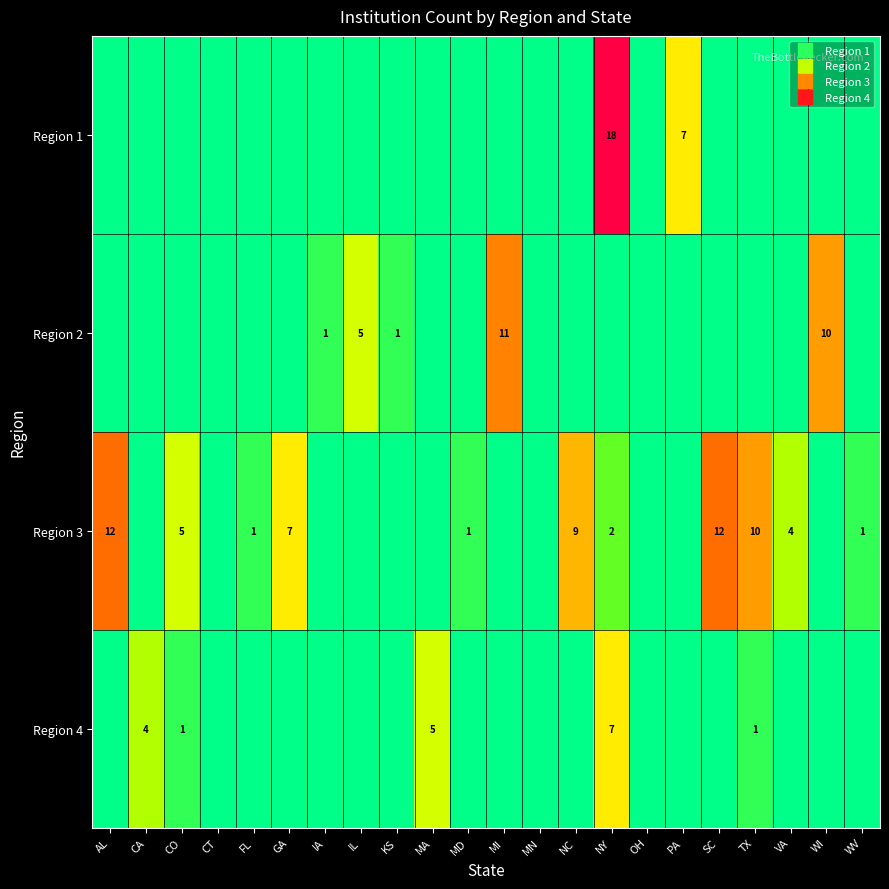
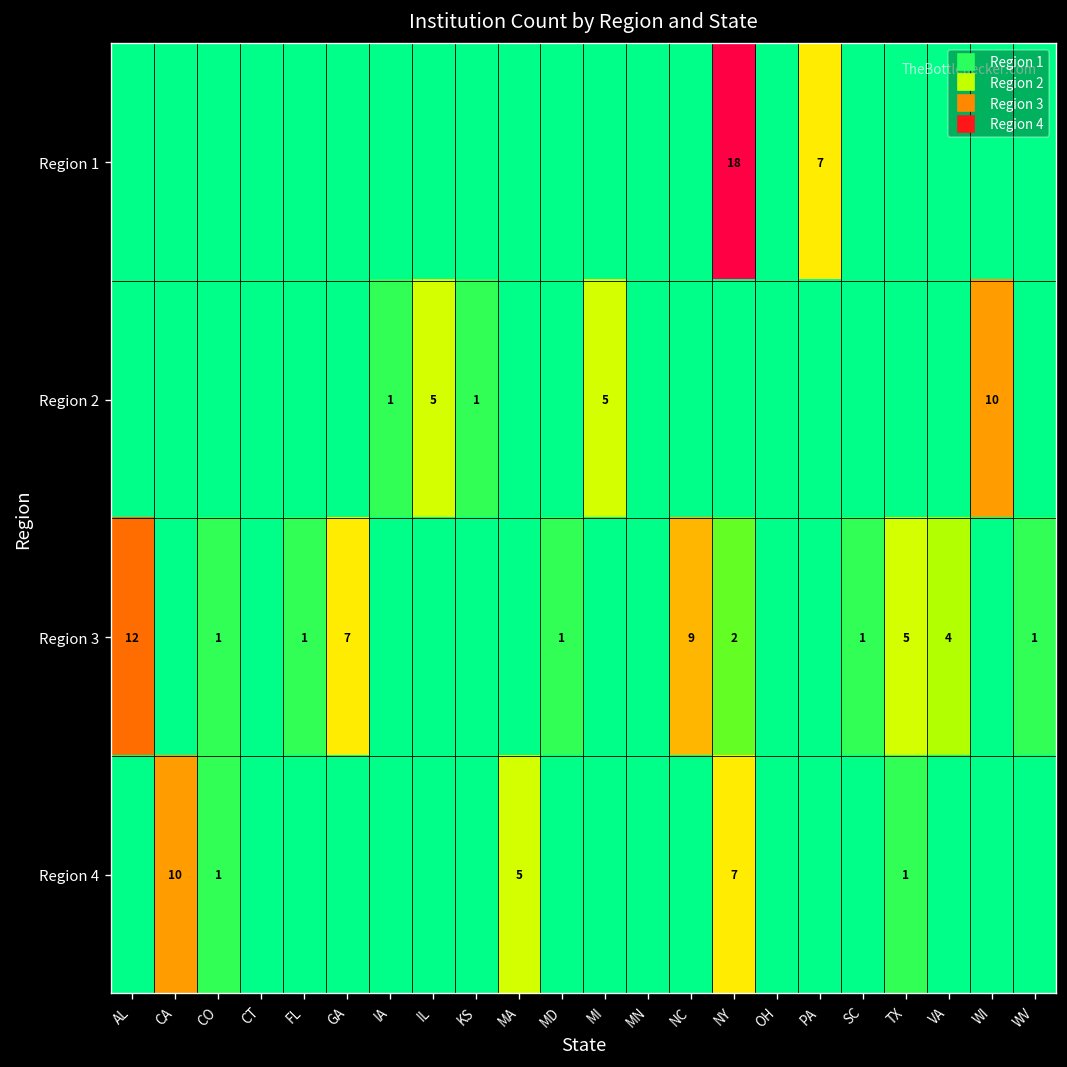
Region 2, MI: 11 -> 5
Region 3, CO: 5 -> 1
Region 3, SC: 12 -> 1
Region 3, TX: 10 -> 5
Region 4, CA: 4 -> 10
